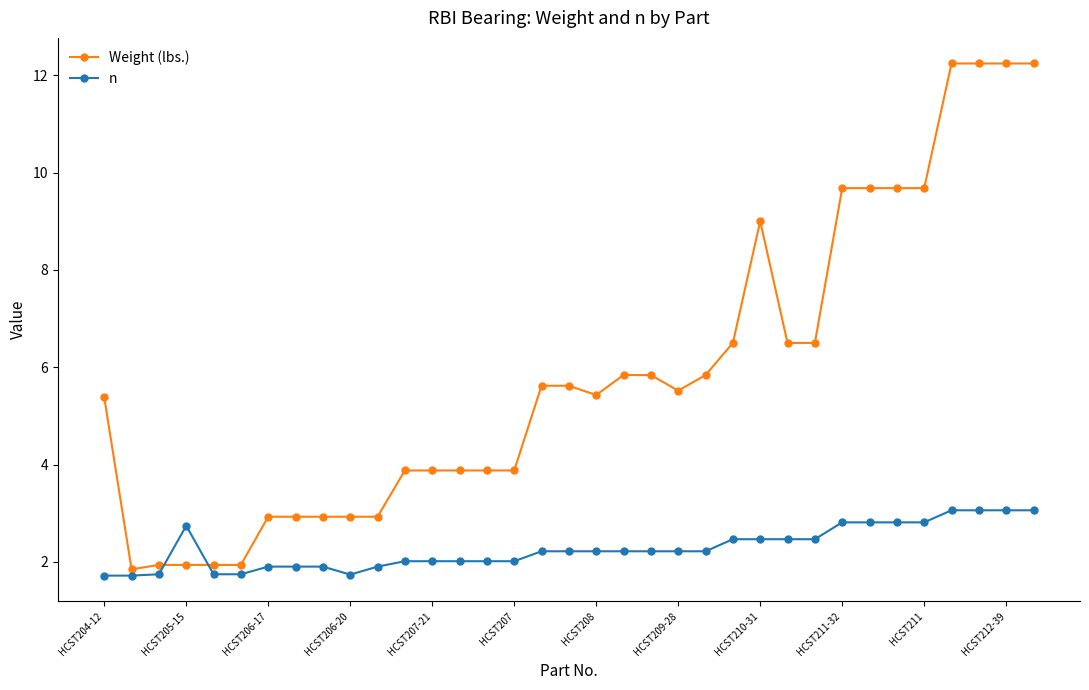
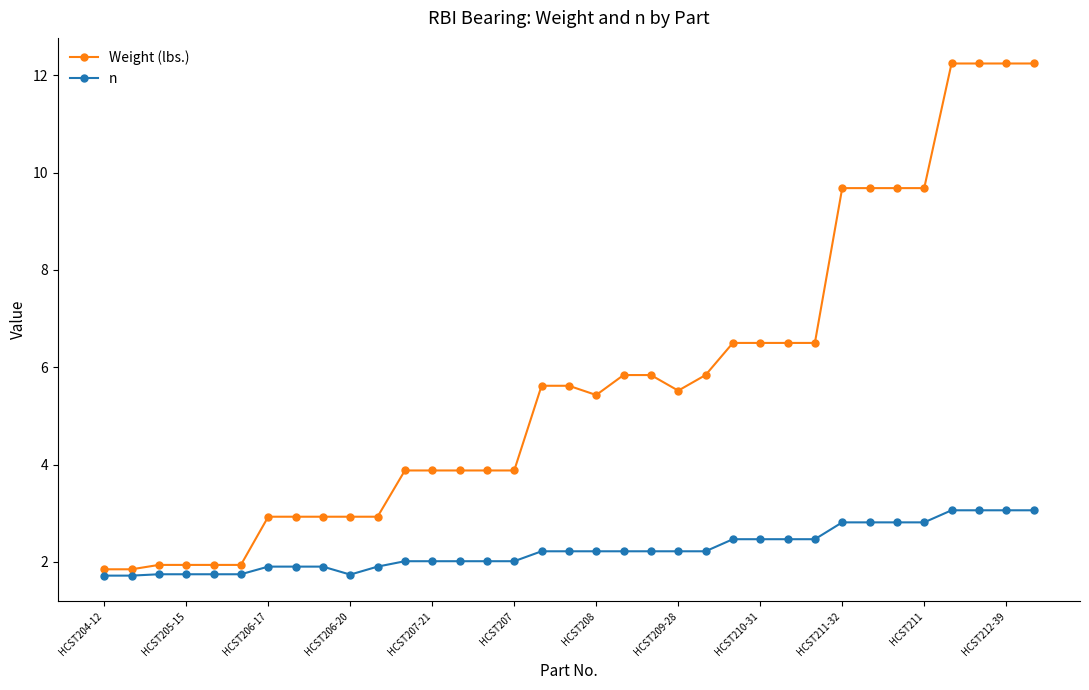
Weight (lbs.), HCST204-12: 5.4 -> 1.9
n, HCST205-15: 2.7 -> 1.7
Weight (lbs.), HCST210-31: 9.0 -> 6.5
